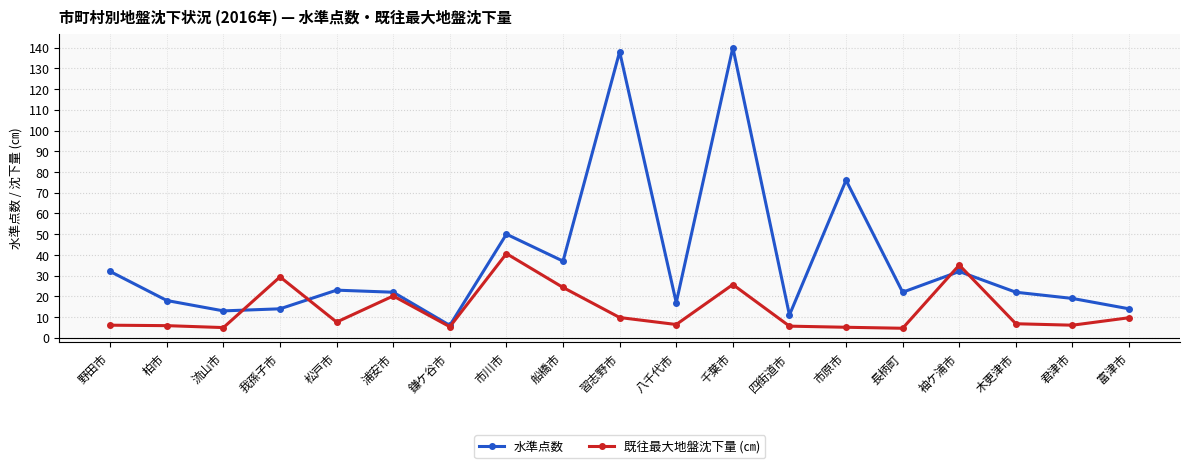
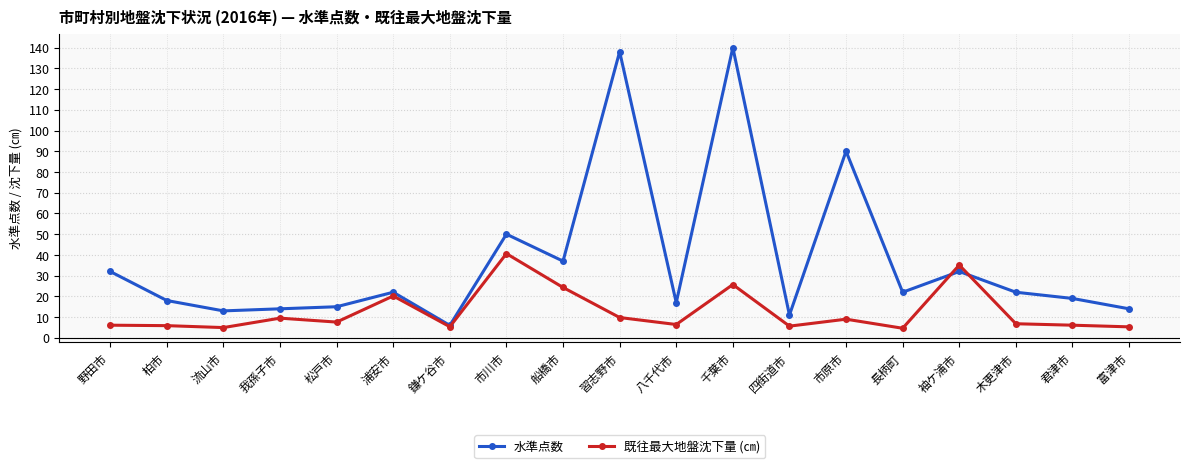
既往最大地盤沈下量 (㎝), 我孫子市: 29 -> 10
水準点数, 松戸市: 23 -> 15
水準点数, 市原市: 76 -> 90
既往最大地盤沈下量 (㎝), 市原市: 5 -> 9
既往最大地盤沈下量 (㎝), 富津市: 10 -> 5
